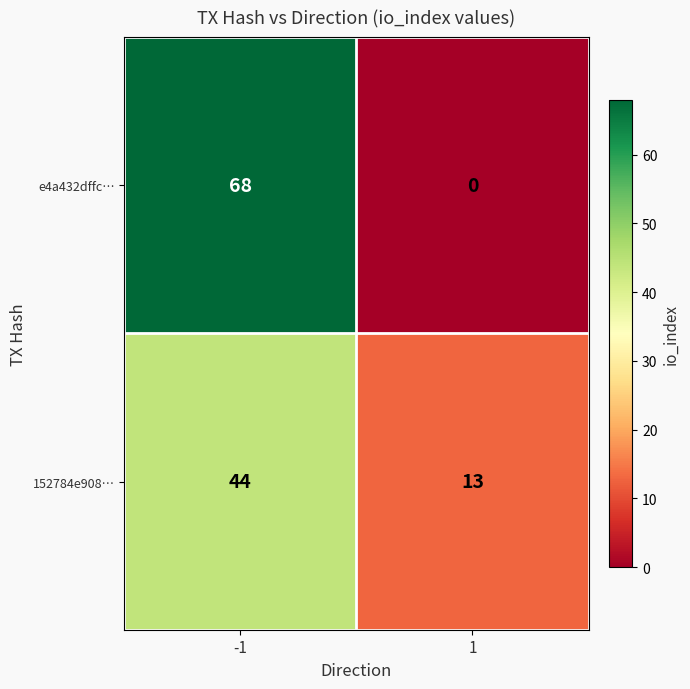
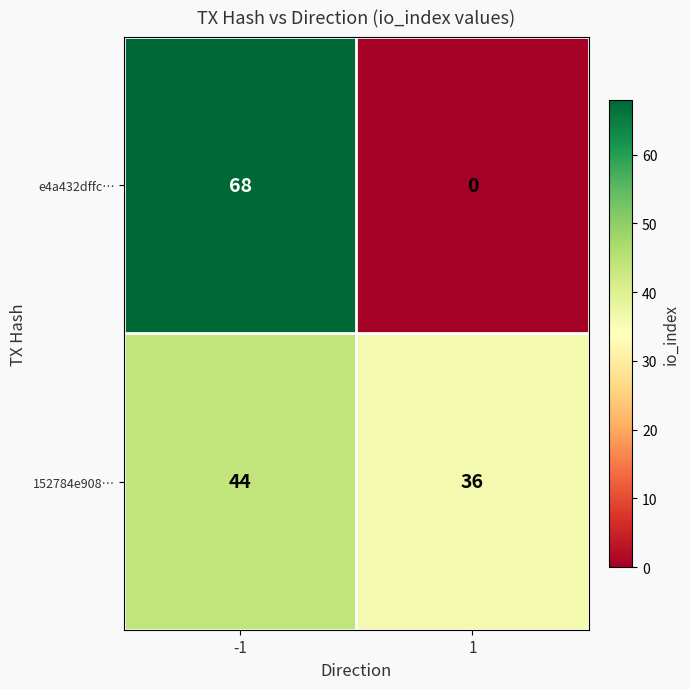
152784e908…, 1: 13 -> 36
